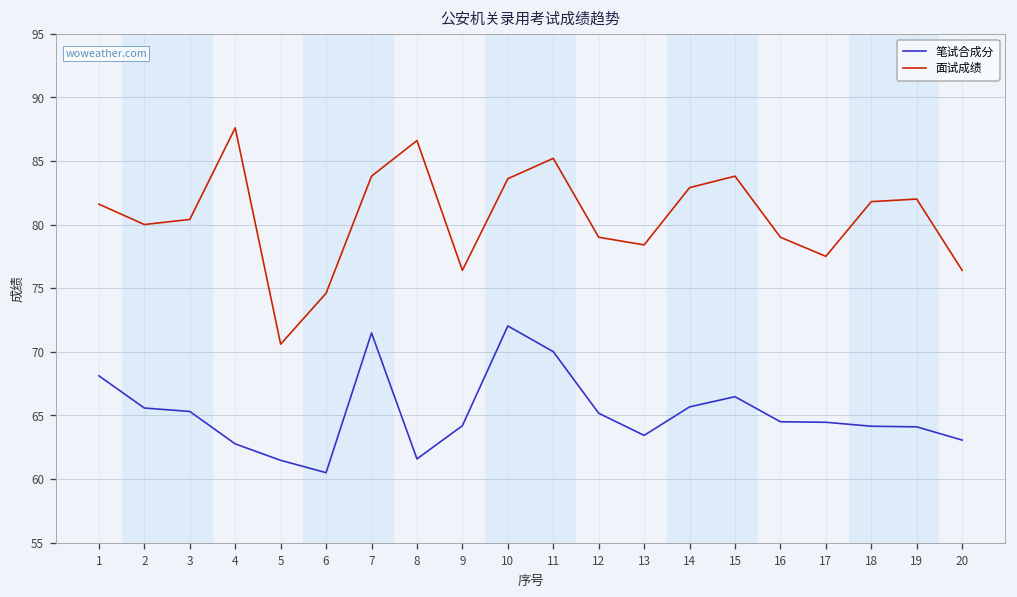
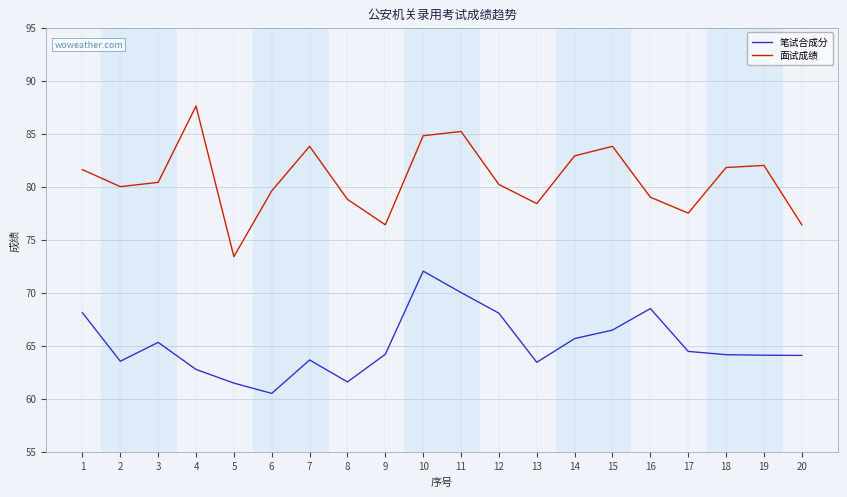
笔试合成分, 2: 65.6 -> 63.5
面试成绩, 5: 70.6 -> 73.4
面试成绩, 6: 74.6 -> 79.6
笔试合成分, 7: 71.5 -> 63.7
面试成绩, 8: 86.6 -> 78.8
面试成绩, 10: 83.6 -> 84.8
笔试合成分, 12: 65.2 -> 68.1
面试成绩, 12: 79.0 -> 80.2
笔试合成分, 16: 64.5 -> 68.5
笔试合成分, 20: 63.1 -> 64.1
